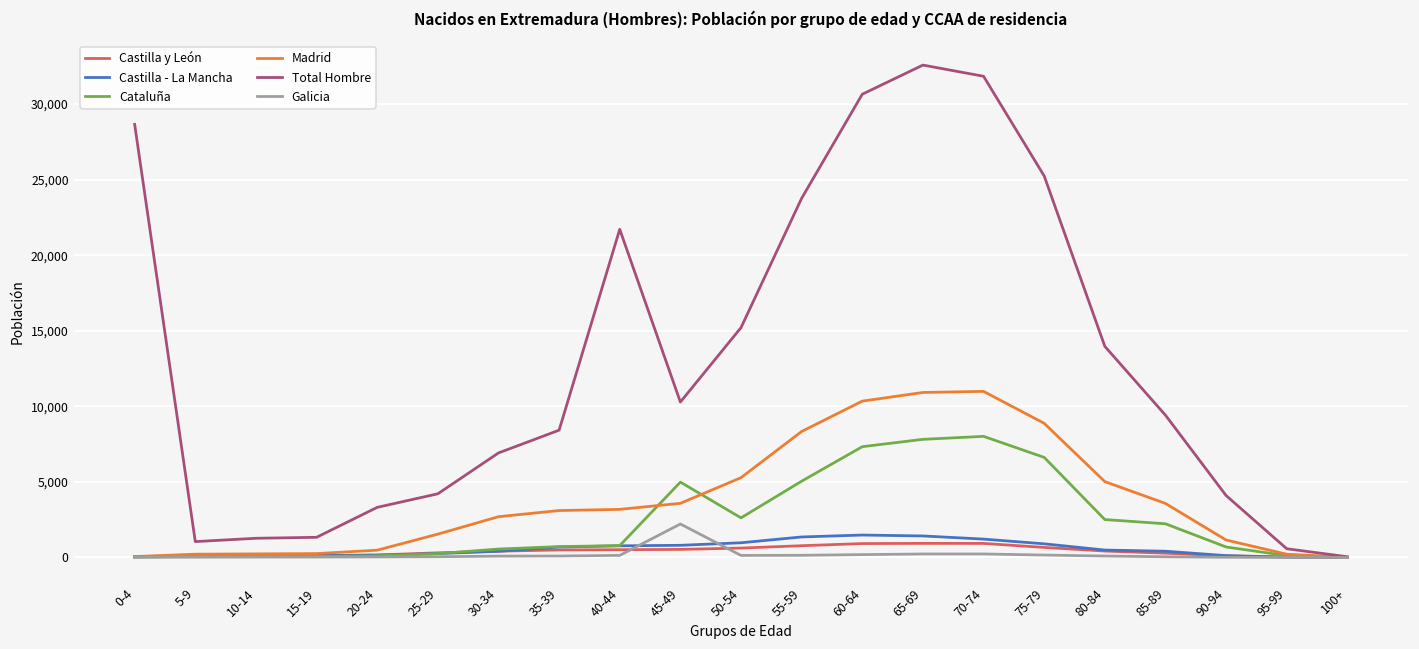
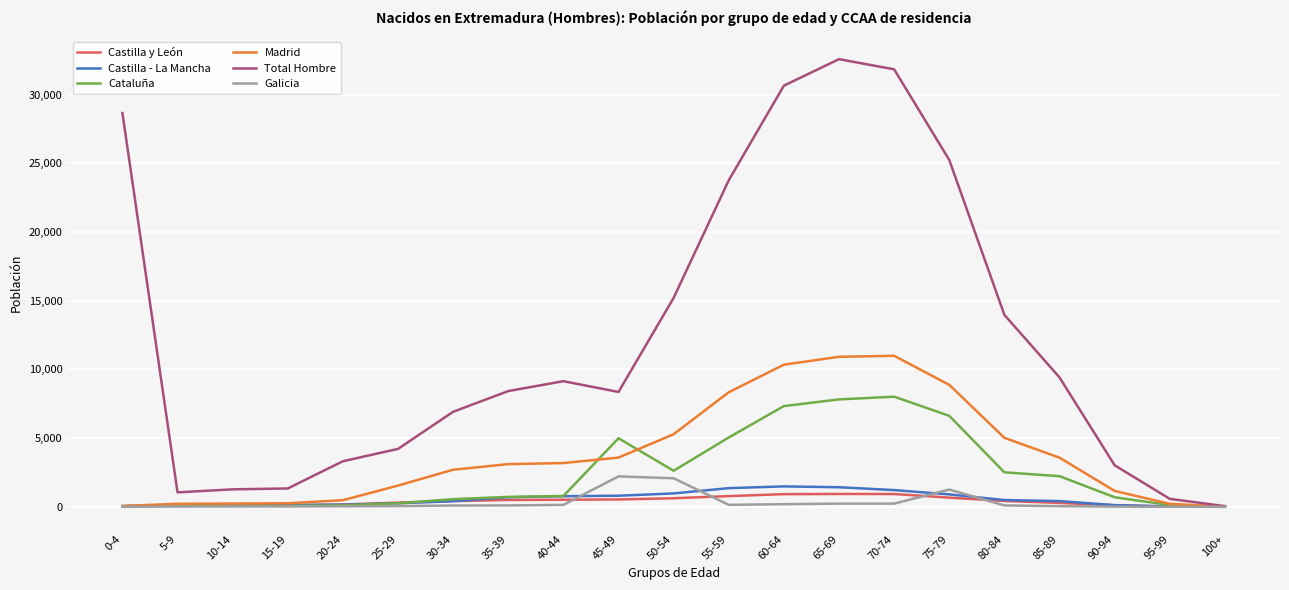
Total Hombre, 40-44: 21,700 -> 9,100
Total Hombre, 45-49: 10,300 -> 8,400
Galicia, 50-54: 100 -> 2,100
Galicia, 75-79: 200 -> 1,300
Total Hombre, 90-94: 4,100 -> 3,000
